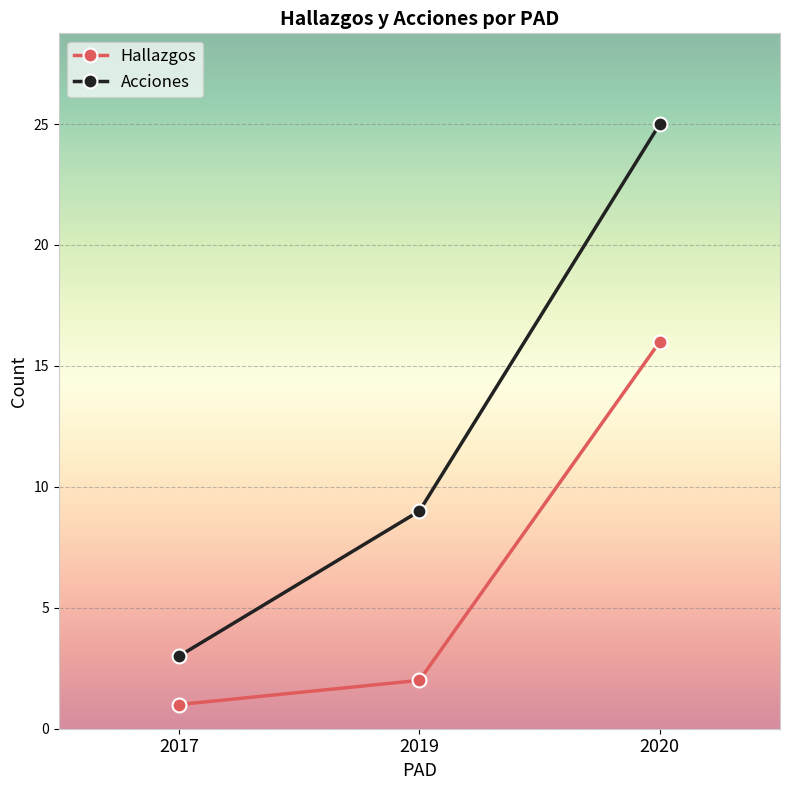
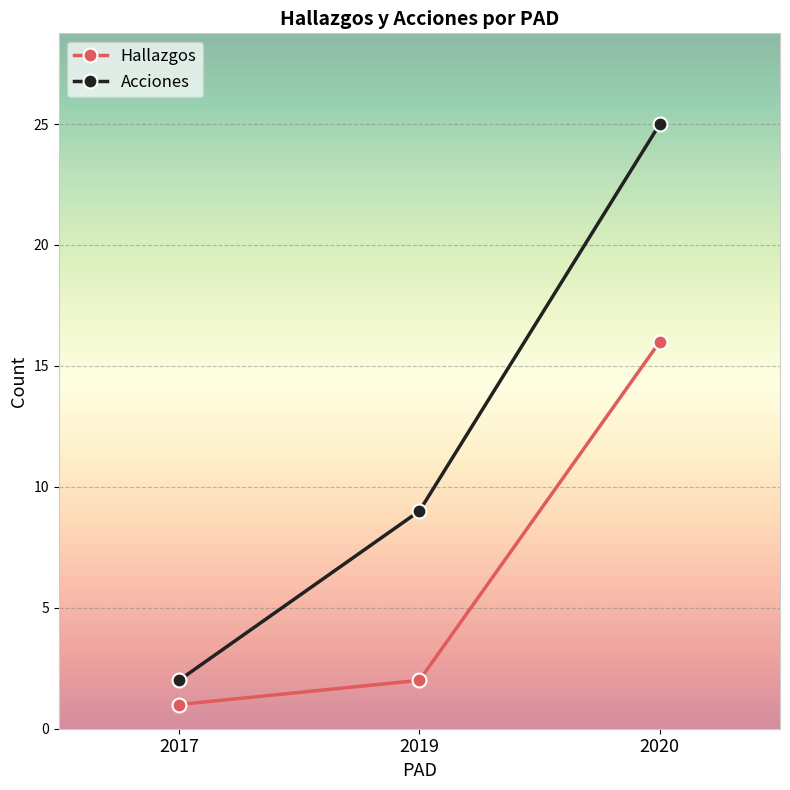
Acciones, 2017: 3 -> 2
